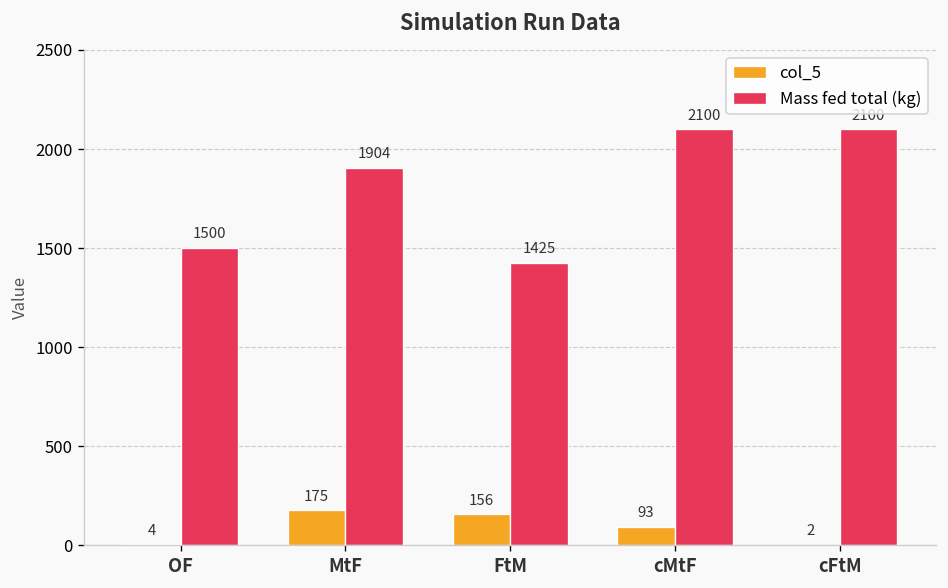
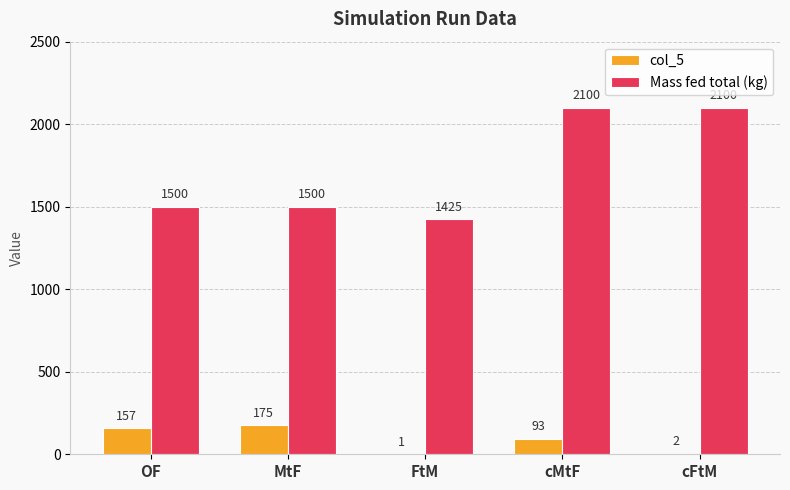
col_5, OF: 4 -> 157
Mass fed total (kg), MtF: 1904 -> 1500
col_5, FtM: 156 -> 1
